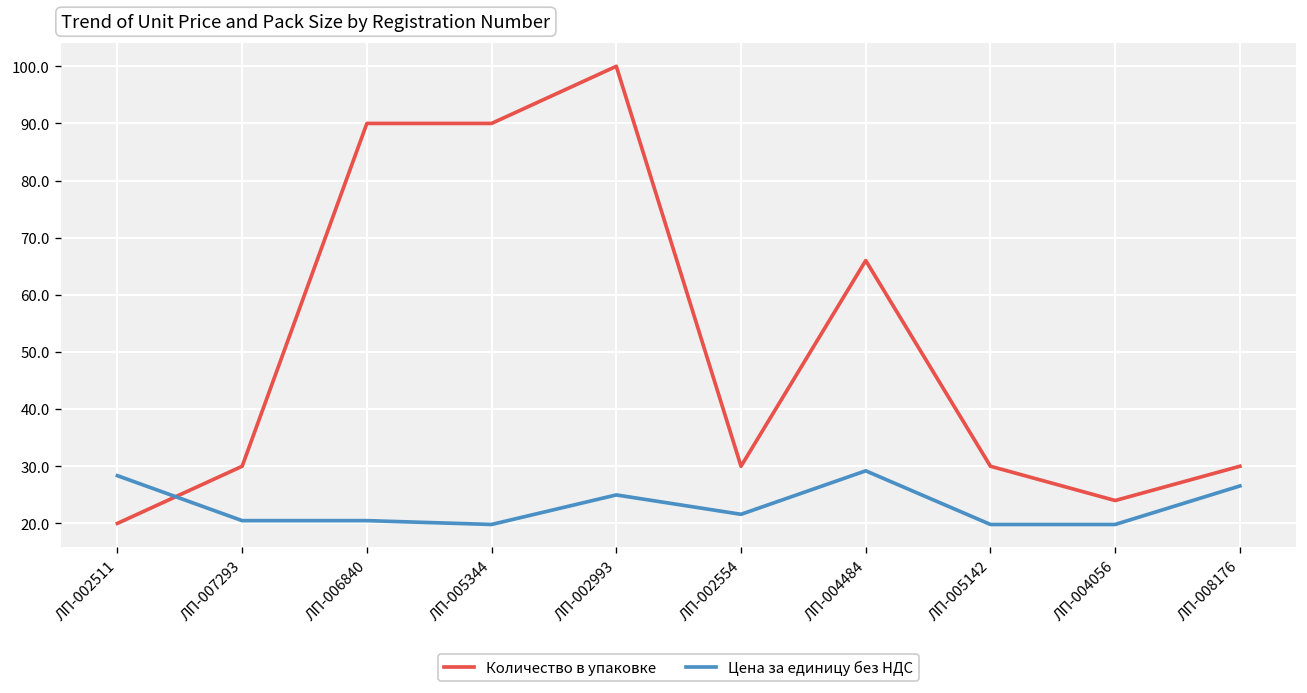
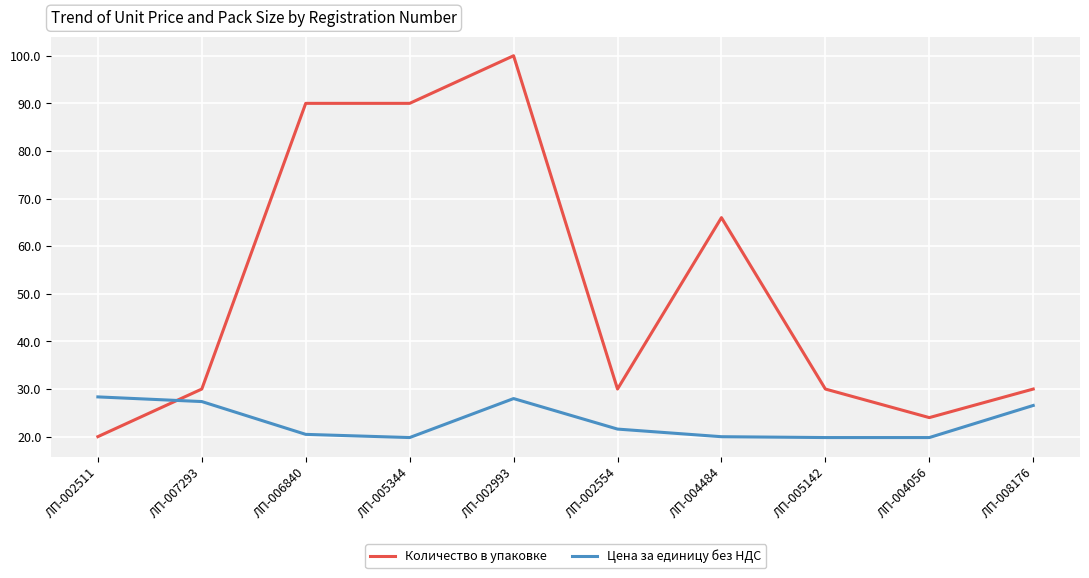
Цена за единицу без НДС, ЛП-007293: 20 -> 27
Цена за единицу без НДС, ЛП-002993: 25 -> 28
Цена за единицу без НДС, ЛП-004484: 29 -> 20
